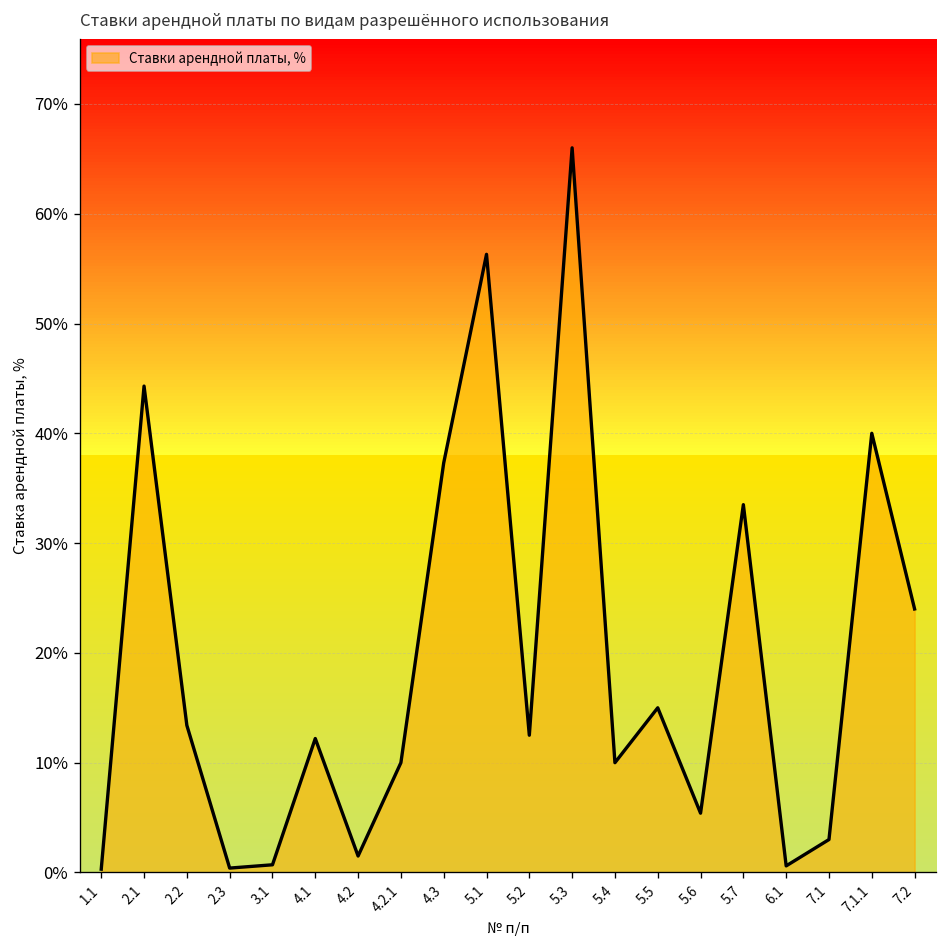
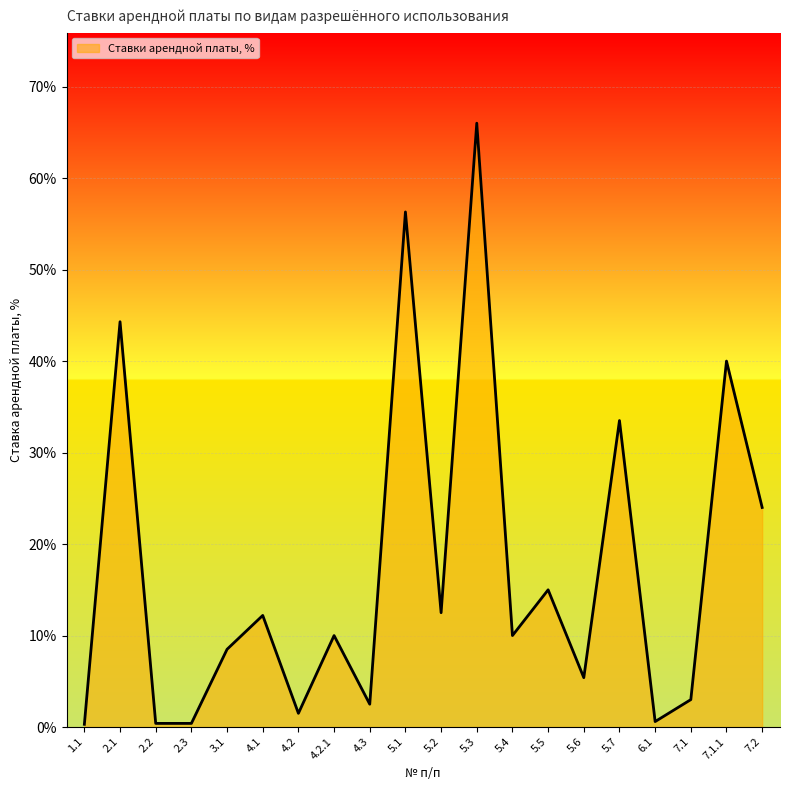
2.2: 13% -> 0%
3.1: 1% -> 9%
4.3: 37% -> 3%
